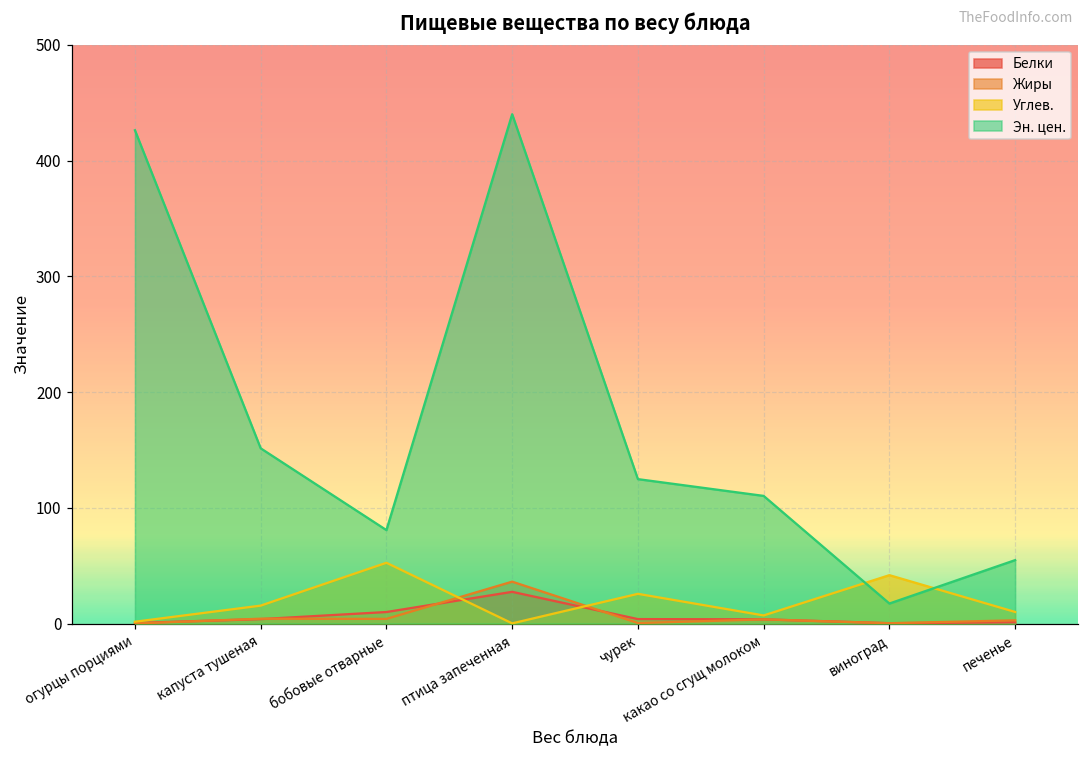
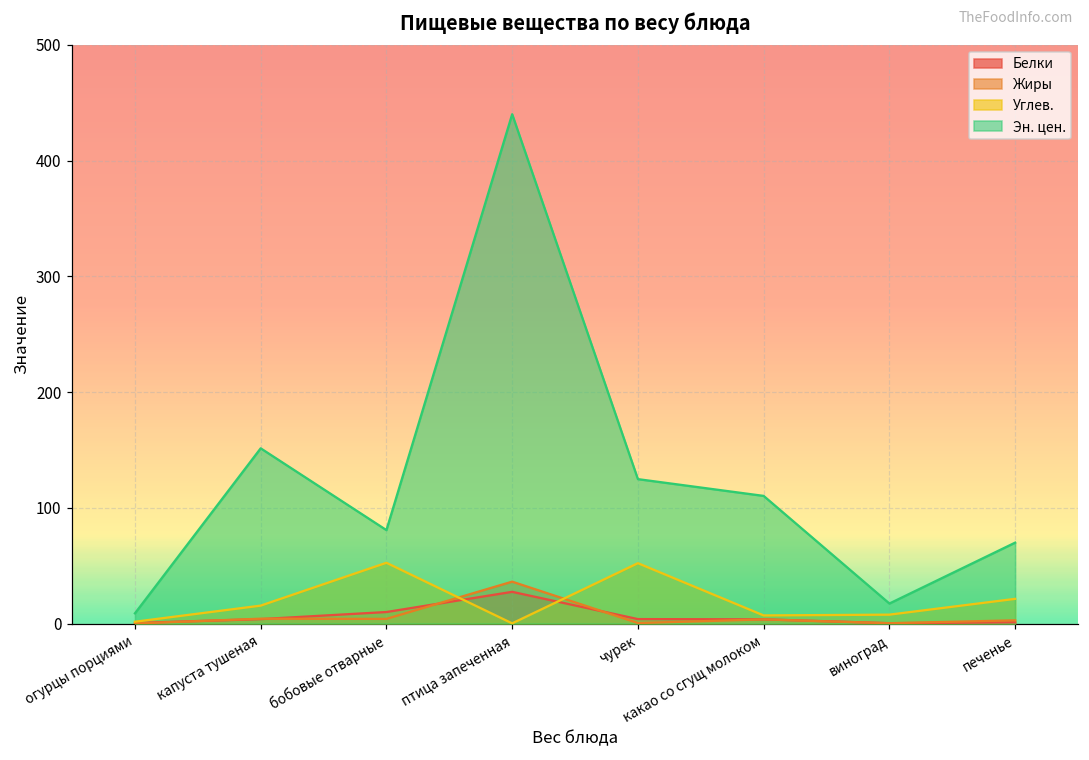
Эн. цен., огурцы порциями: 426 -> 9
Углев., чурек: 26 -> 52
Углев., виноград: 42 -> 8
Углев., печенье: 10 -> 21
Эн. цен., печенье: 55 -> 70
